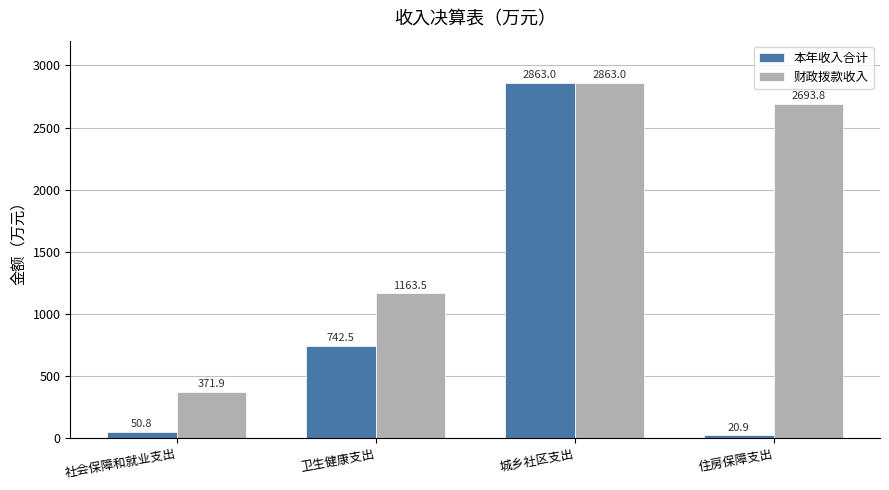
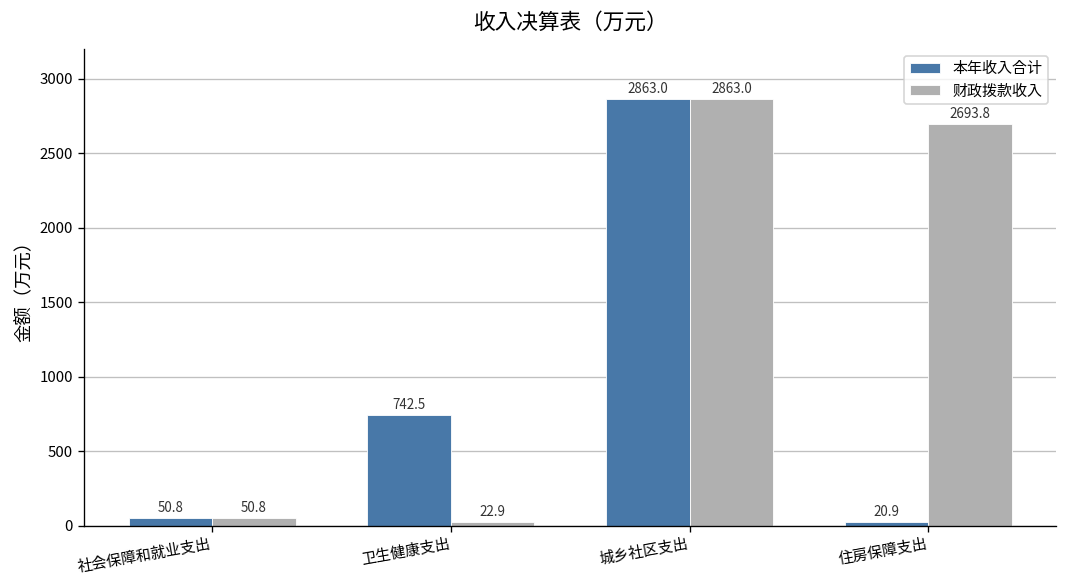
财政拨款收入, 社会保障和就业支出: 371.9 -> 50.8
财政拨款收入, 卫生健康支出: 1163.5 -> 22.9
